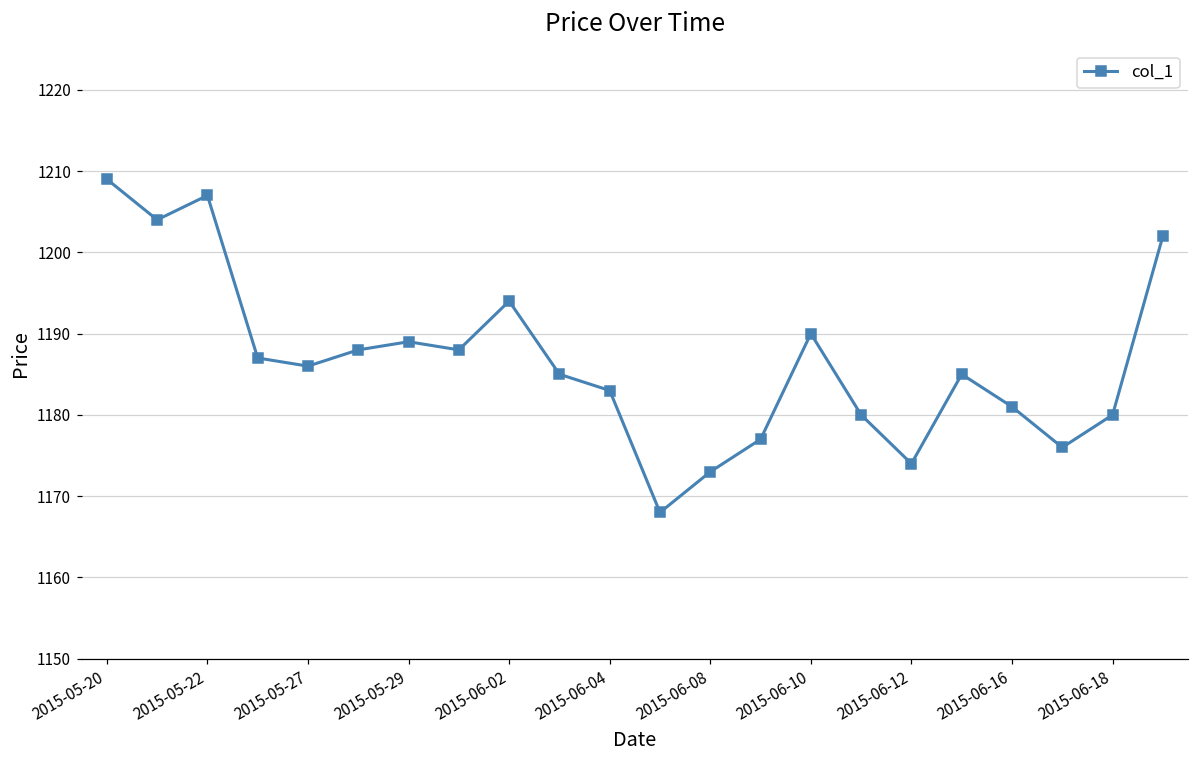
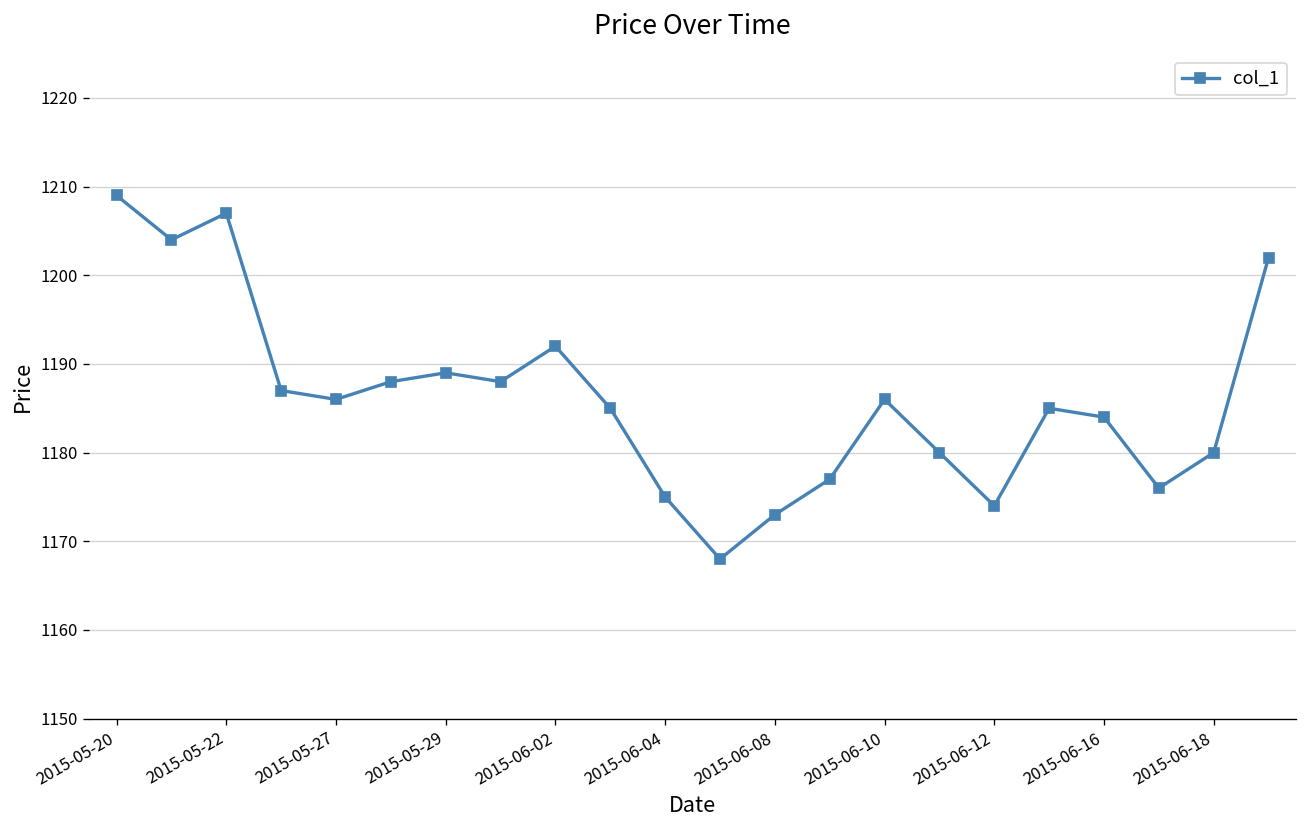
2015-06-02: 1194 -> 1192
2015-06-04: 1183 -> 1175
2015-06-10: 1190 -> 1186
2015-06-16: 1181 -> 1184
